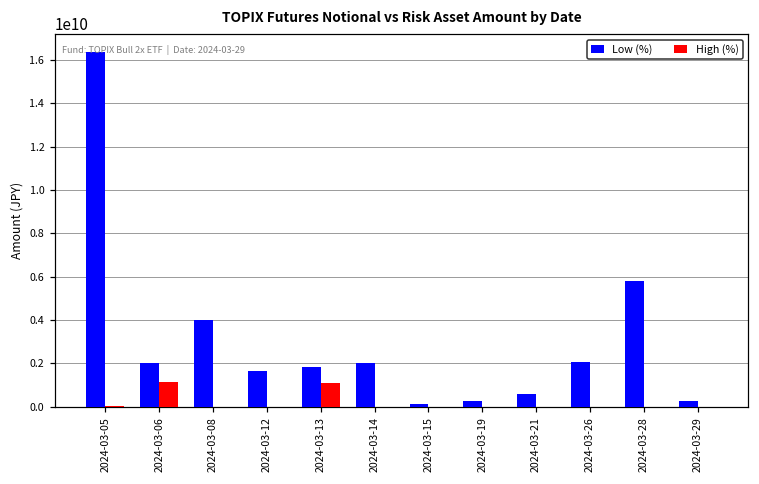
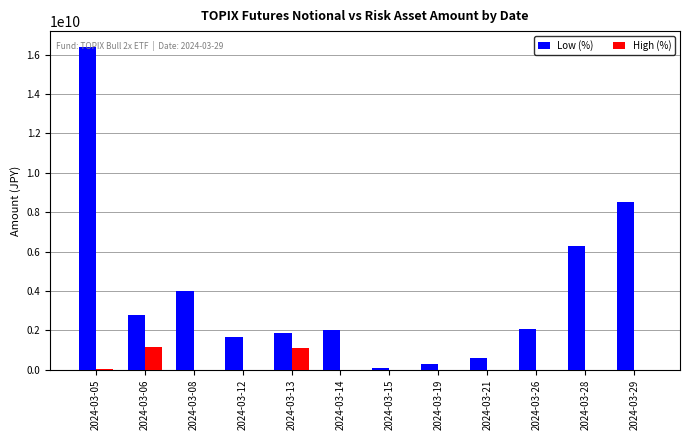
Low (%), 2024-03-06: 2000000000 -> 2800000000
Low (%), 2024-03-28: 5800000000 -> 6300000000
Low (%), 2024-03-29: 200000000 -> 8500000000
